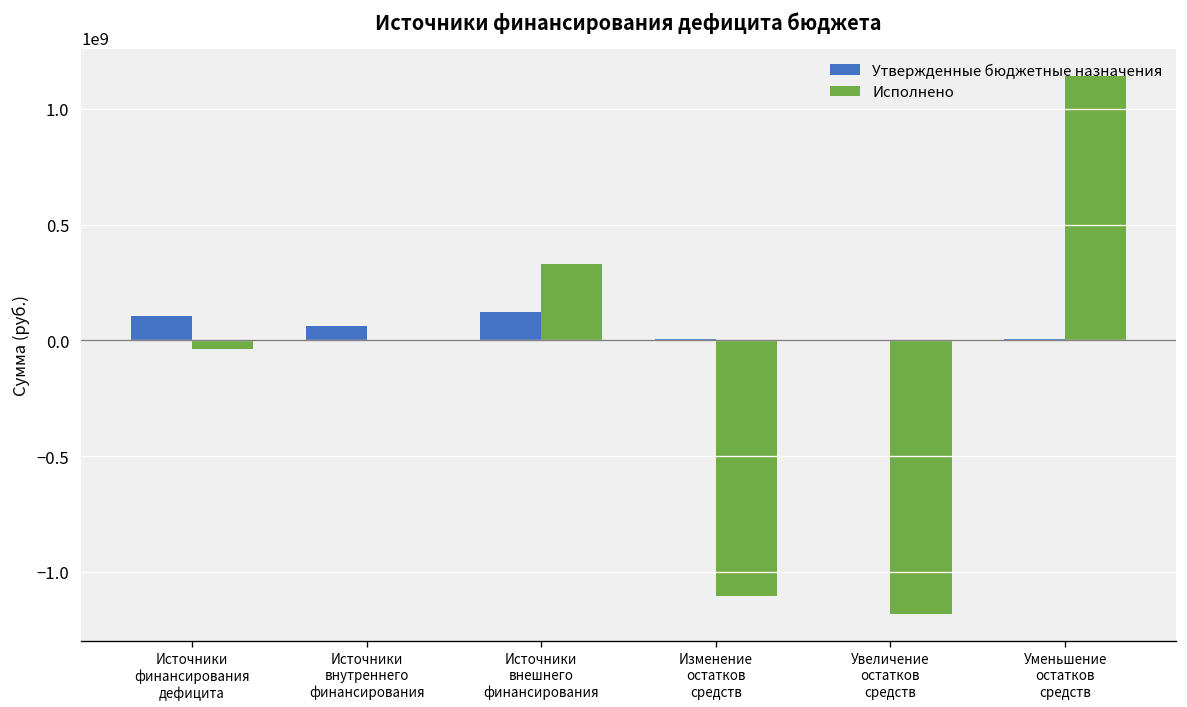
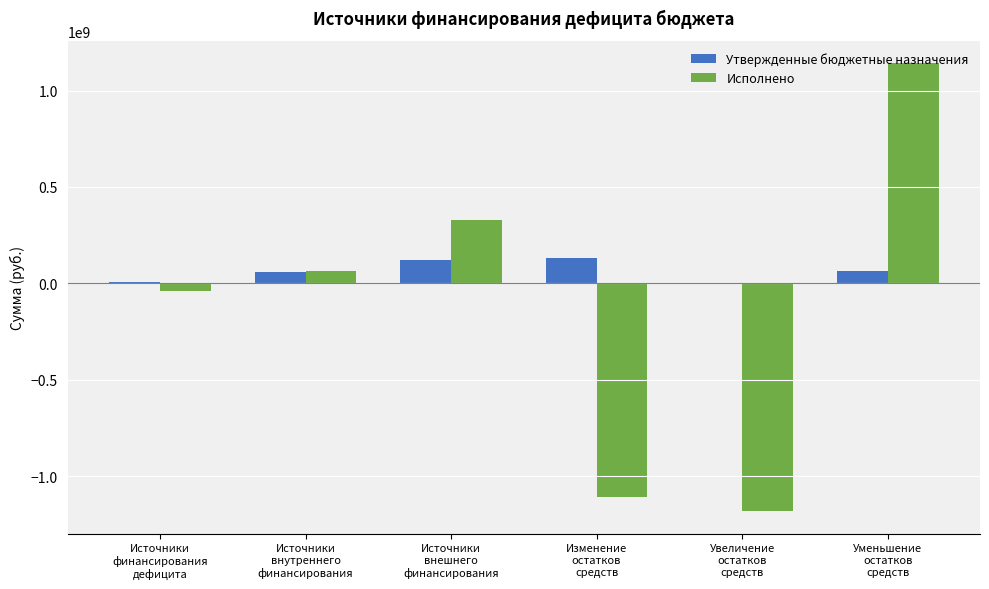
Утвержденные бюджетные назначения, Источники финансирования дефицита: 100000000 -> 10000000
Исполнено, Источники внутреннего финансирования: 0 -> 70000000
Утвержденные бюджетные назначения, Изменение остатков средств: 10000000 -> 130000000
Утвержденные бюджетные назначения, Уменьшение остатков средств: 10000000 -> 70000000
